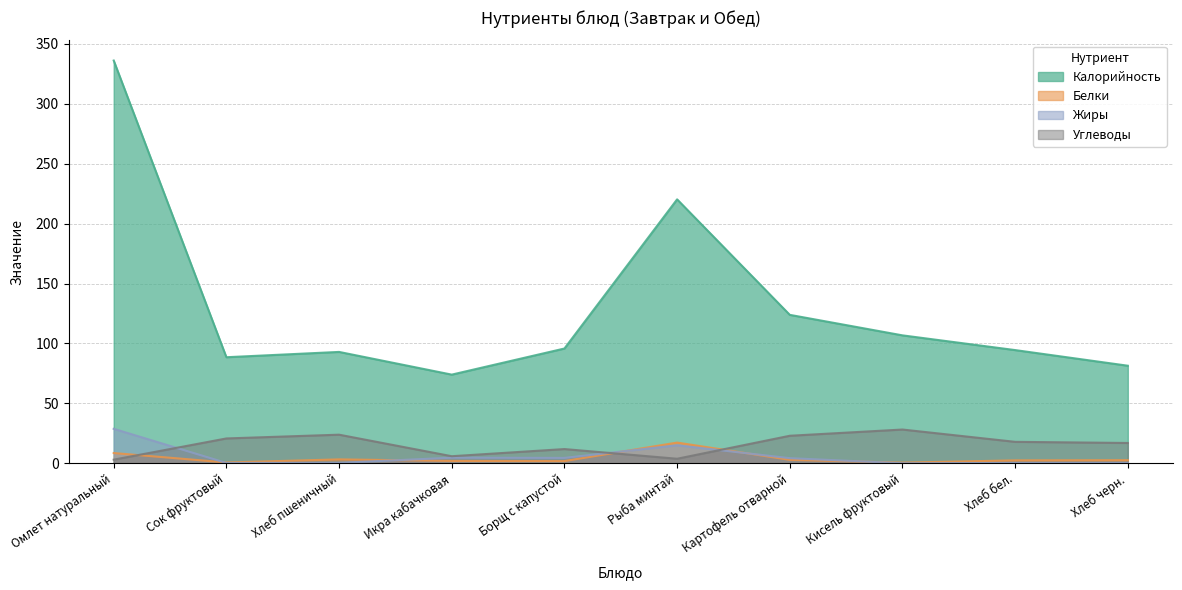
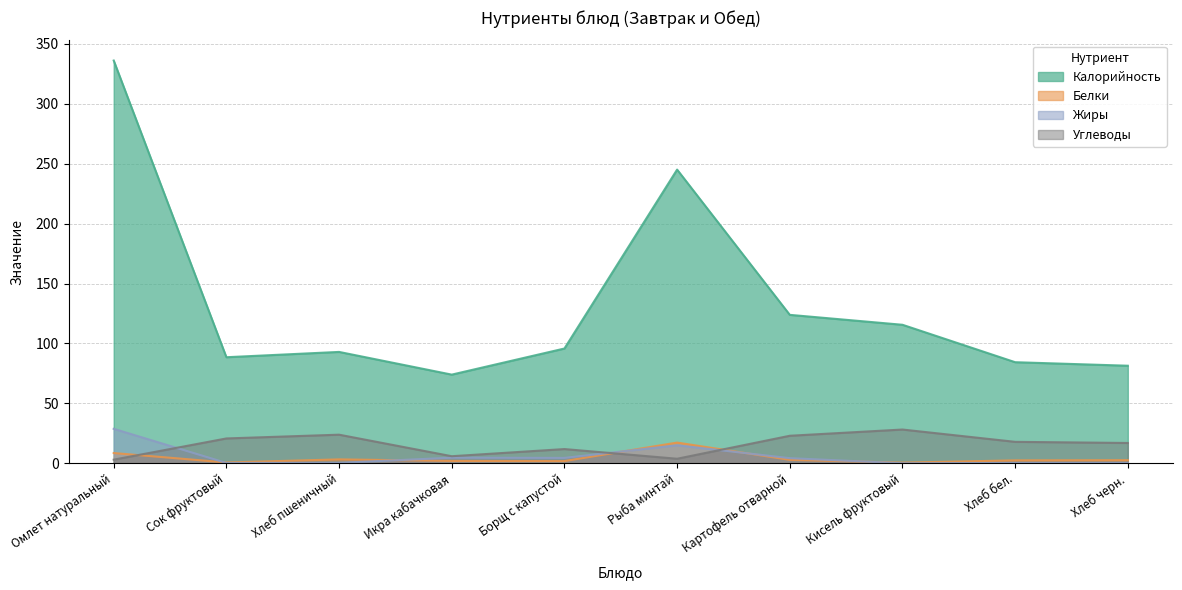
Калорийность, Рыба минтай: 220 -> 245
Калорийность, Кисель фруктовый: 107 -> 116
Калорийность, Хлеб бел.: 95 -> 84
